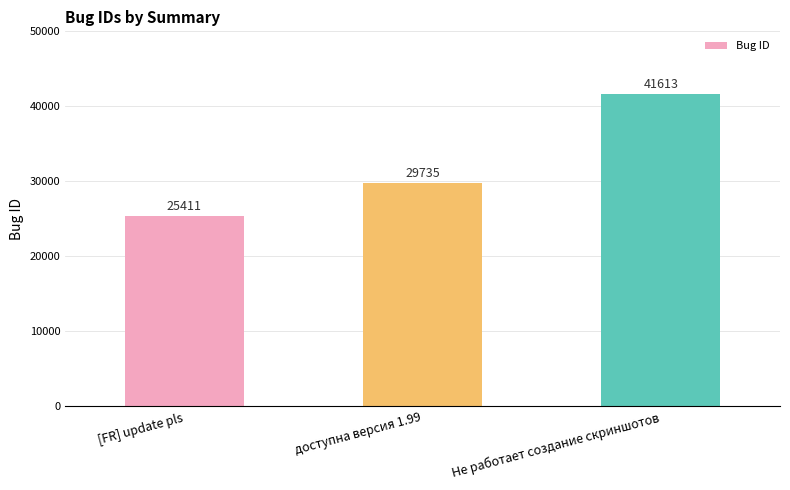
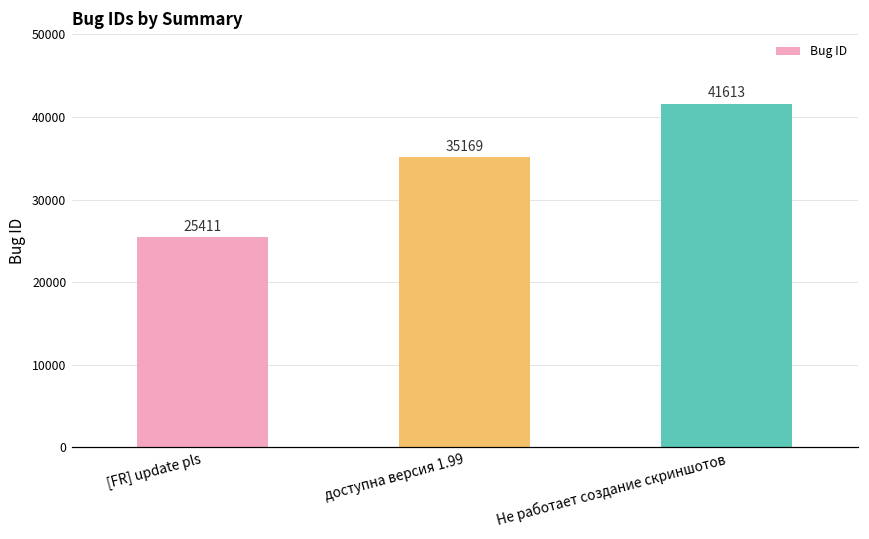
доступна версия 1.99: 29735 -> 35169
